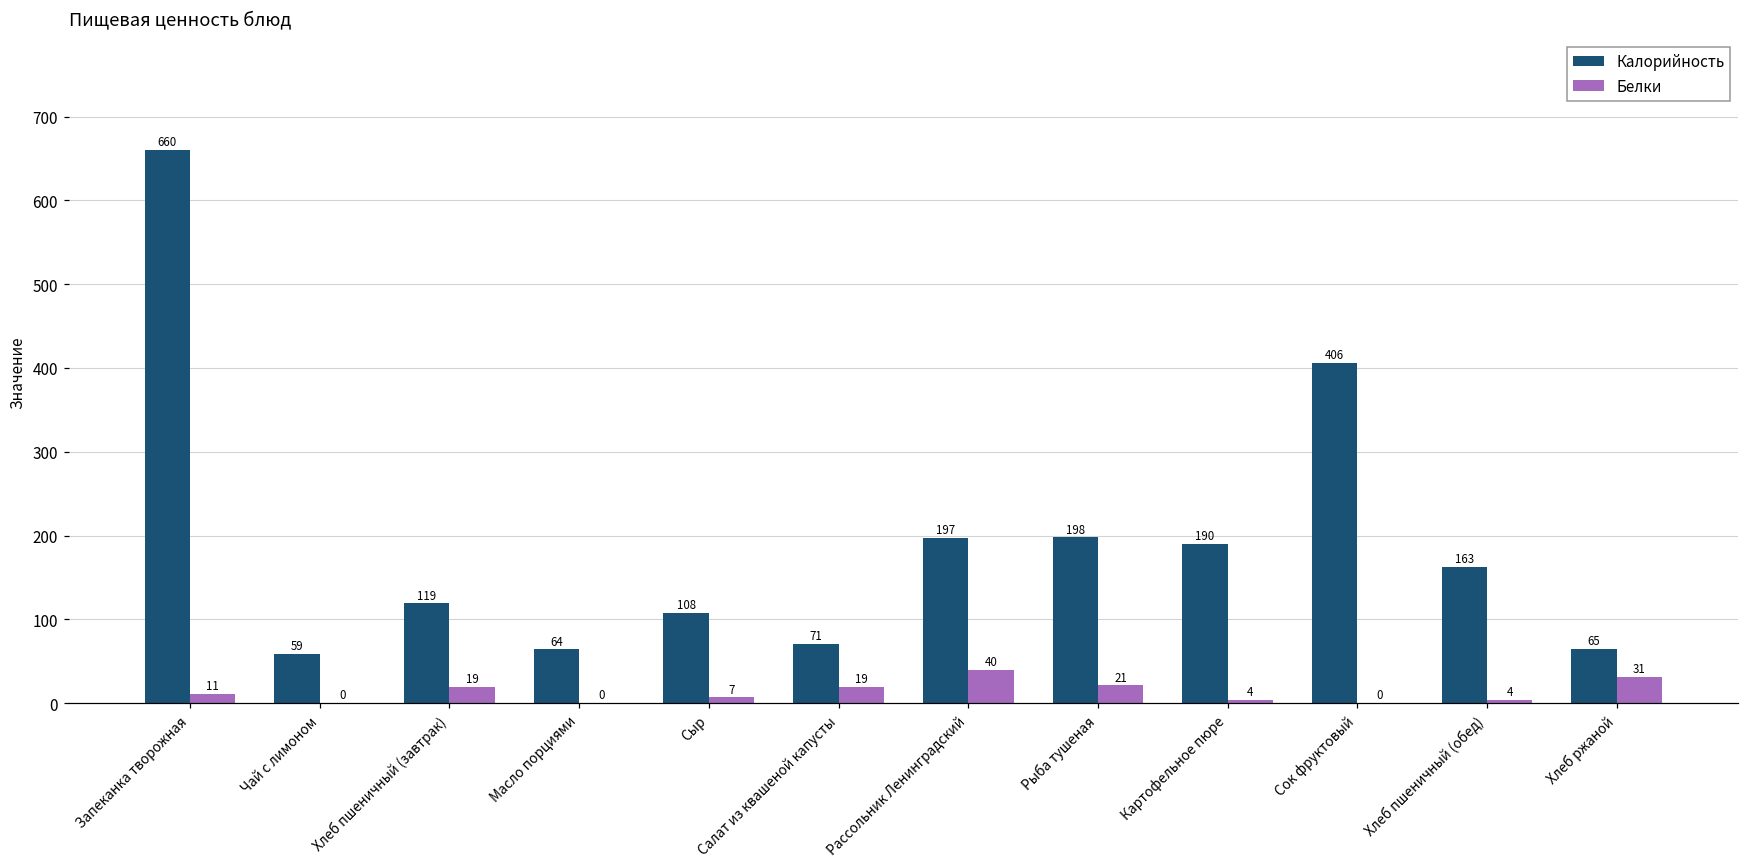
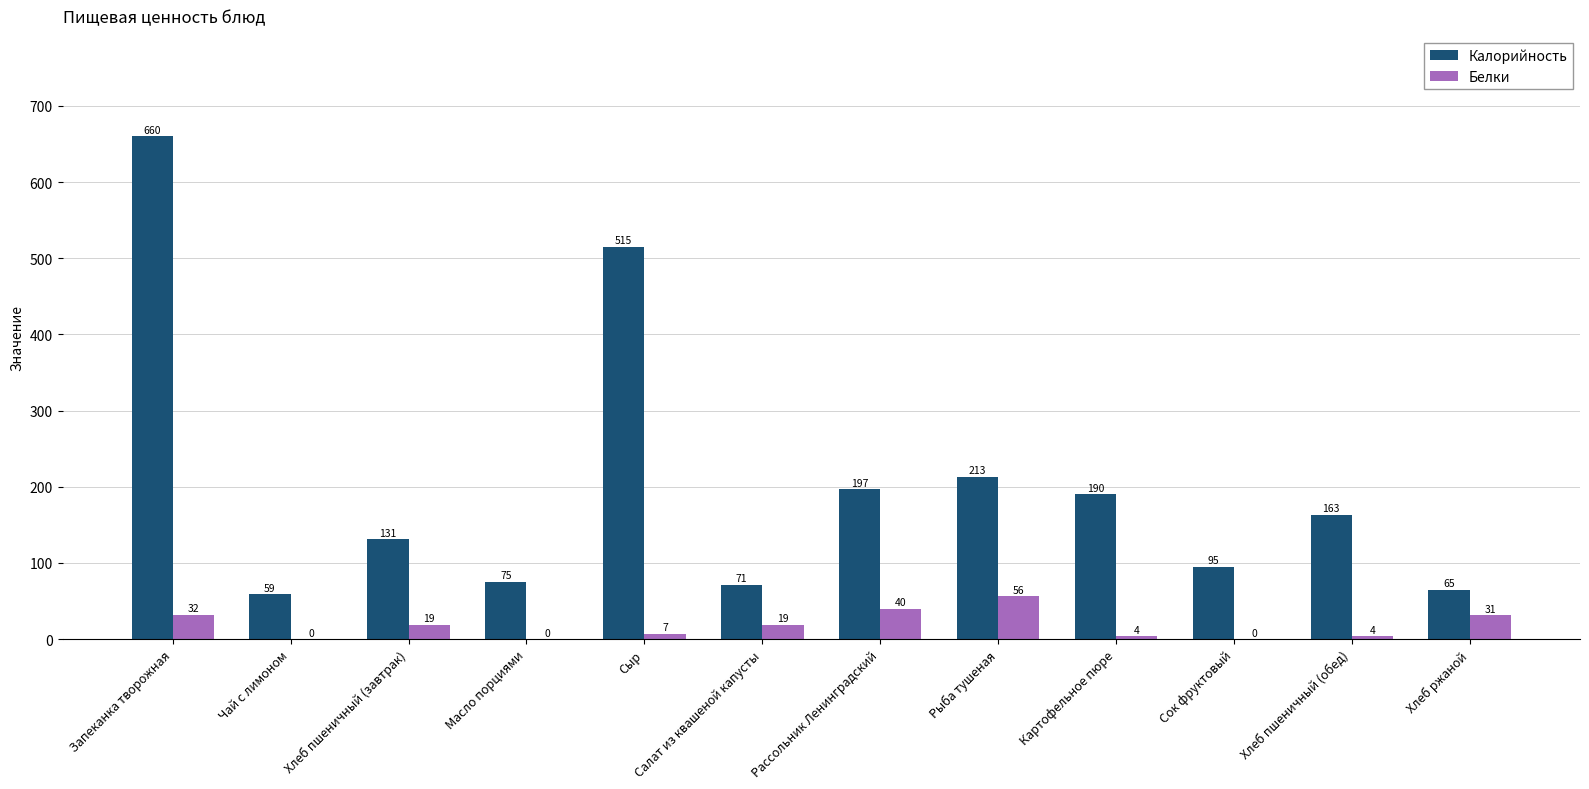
Белки, Запеканка творожная: 11 -> 32
Калорийность, Хлеб пшеничный (завтрак): 119 -> 131
Калорийность, Масло порциями: 64 -> 75
Калорийность, Сыр: 108 -> 515
Калорийность, Рыба тушеная: 198 -> 213
Белки, Рыба тушеная: 21 -> 56
Калорийность, Сок фруктовый: 406 -> 95
